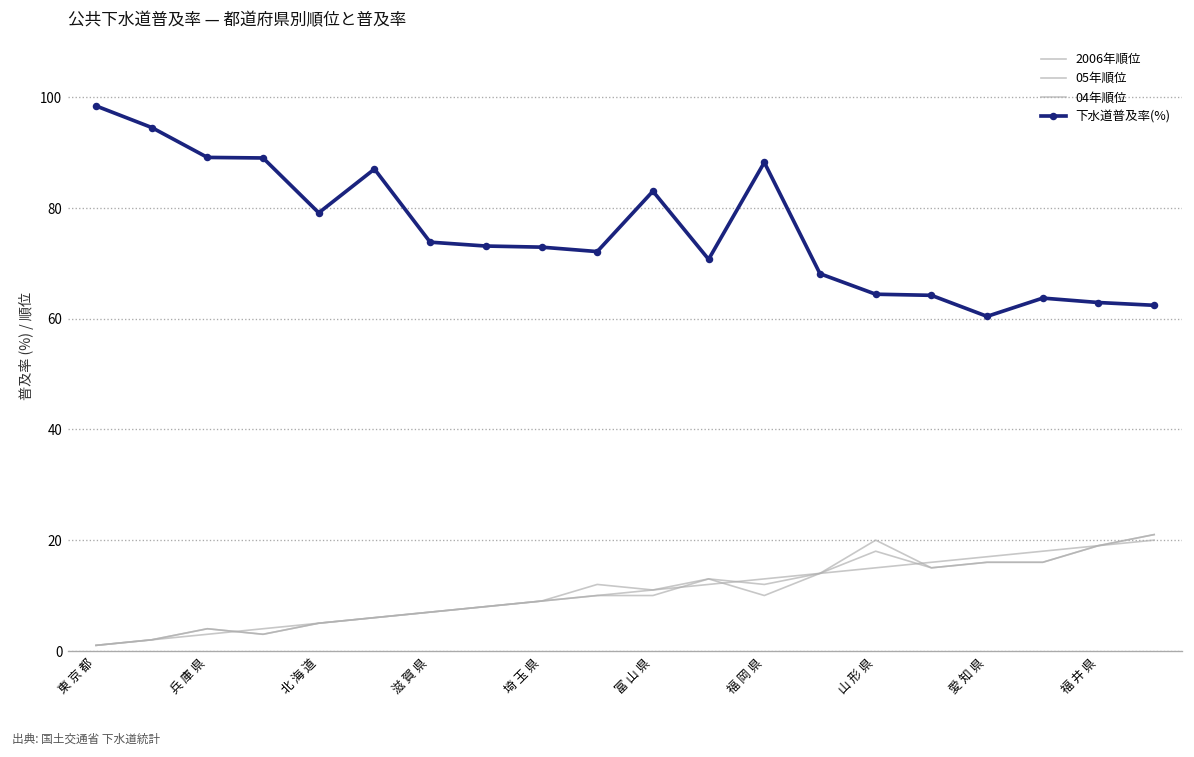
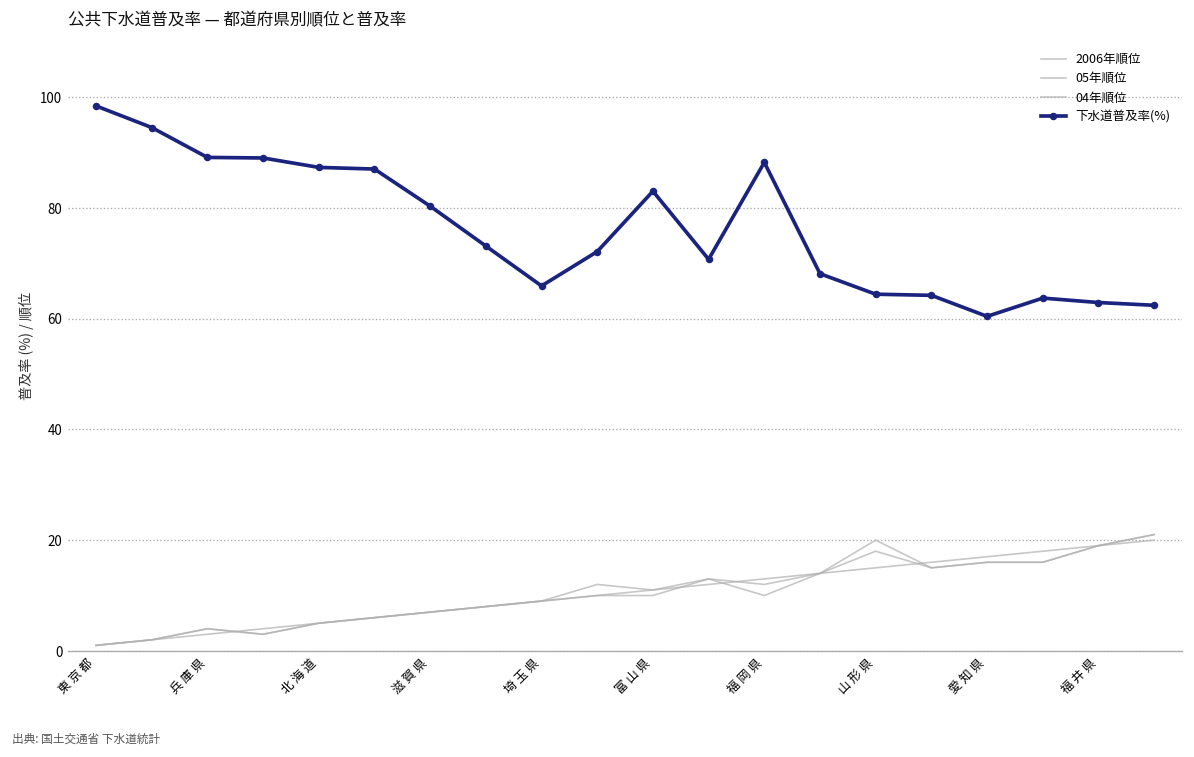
下水道普及率(%), 北 海 道: 79 -> 87
下水道普及率(%), 滋 賀 県: 74 -> 80
下水道普及率(%), 埼 玉 県: 73 -> 66
